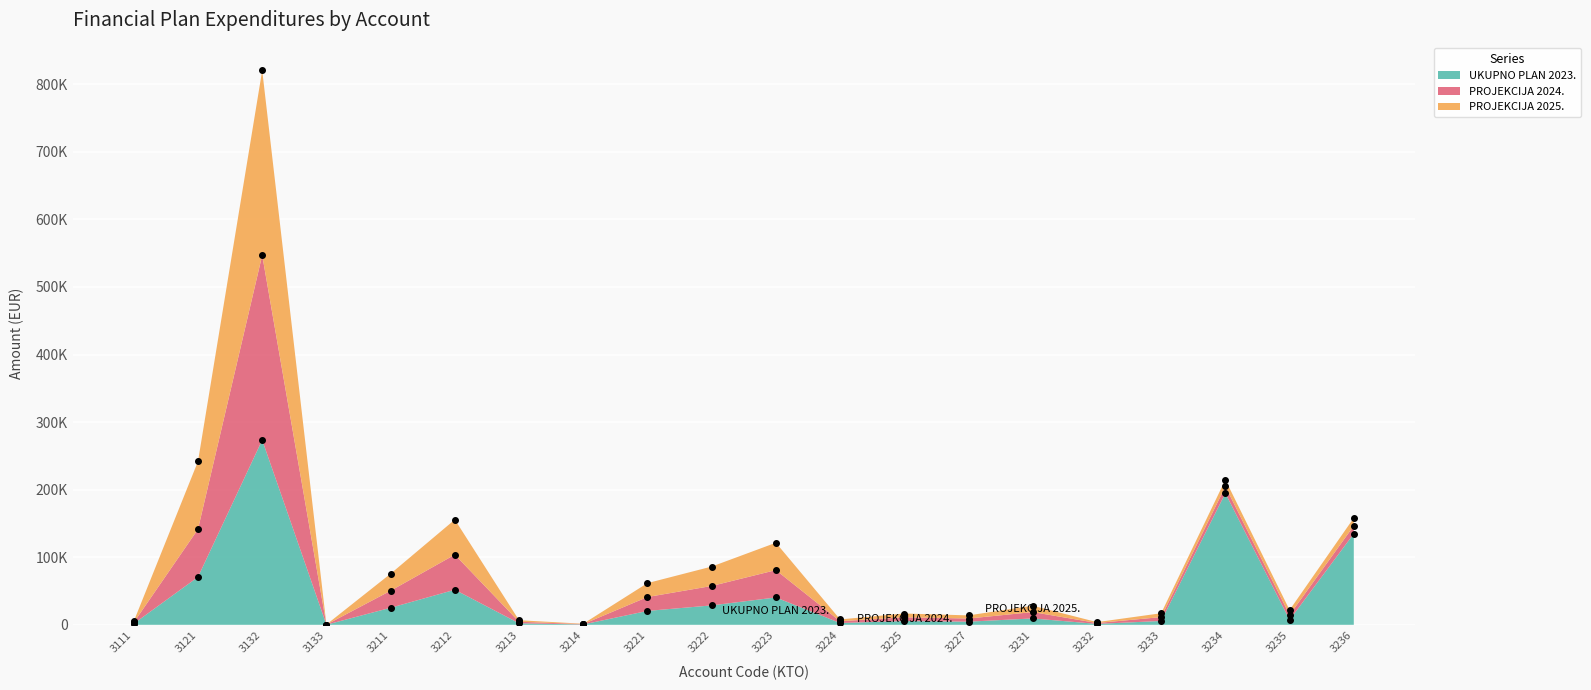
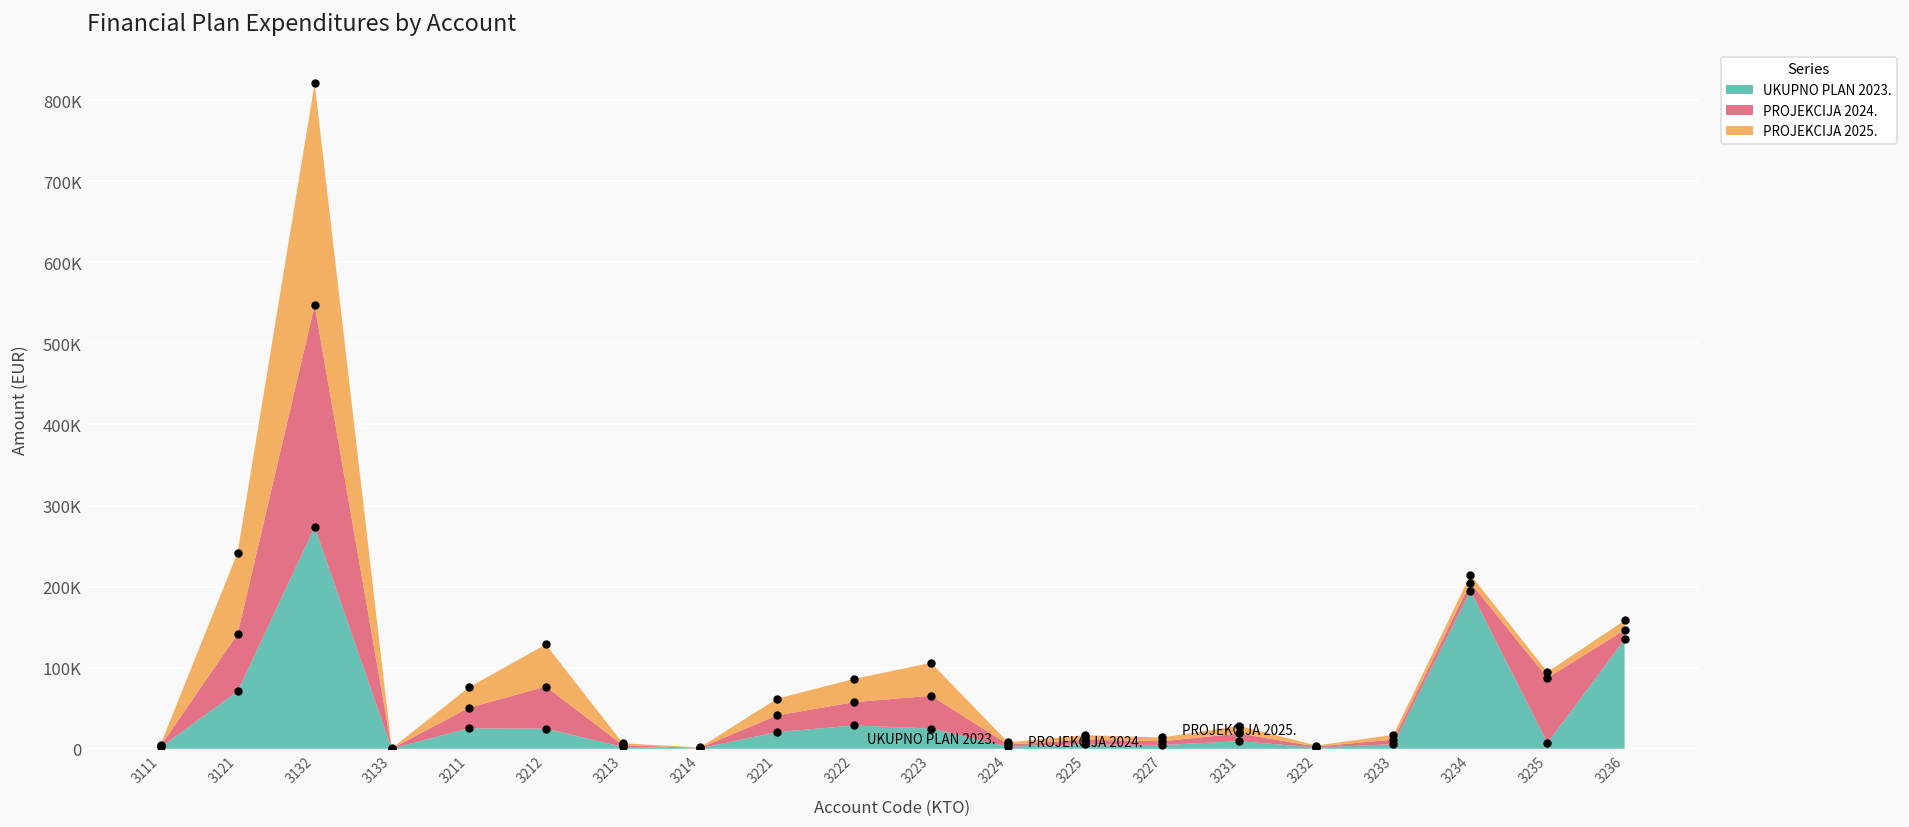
UKUPNO PLAN 2023., 3212: 50000 -> 20000
UKUPNO PLAN 2023., 3223: 40000 -> 20000
PROJEKCIJA 2024., 3235: 10000 -> 80000
